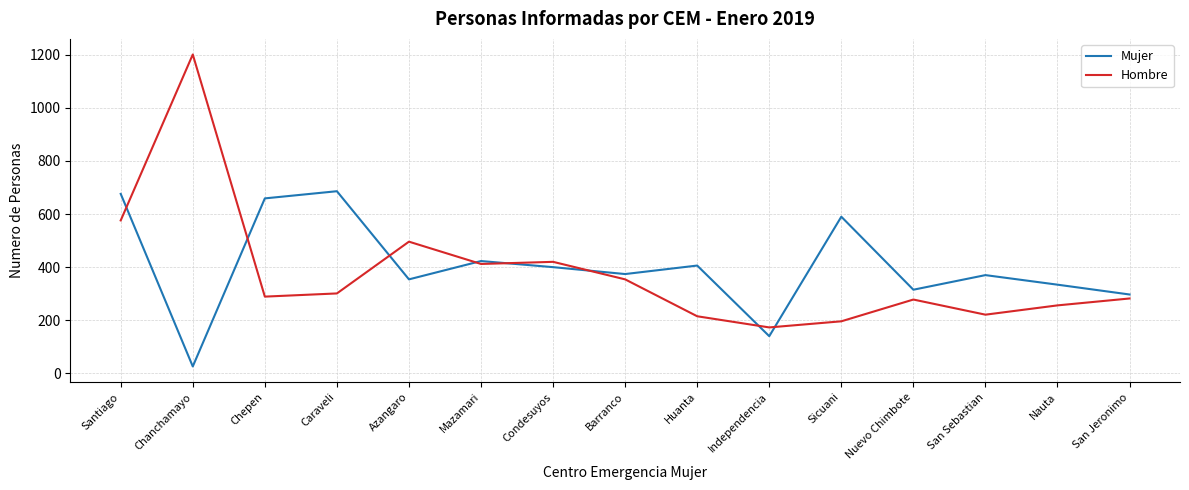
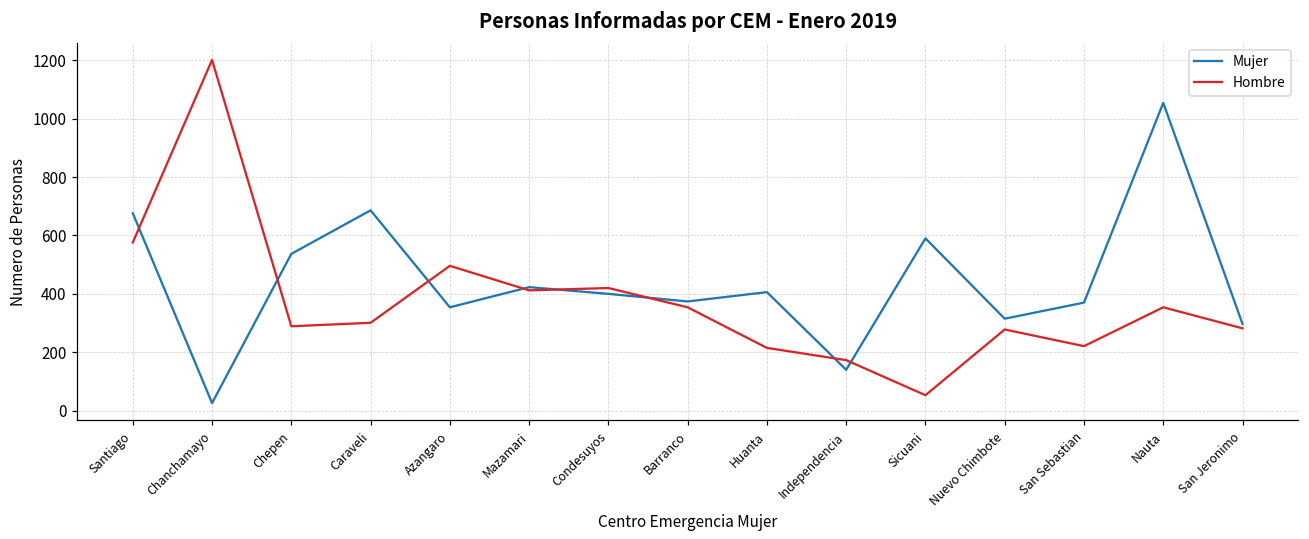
Mujer, Chepen: 660 -> 540
Hombre, Sicuani: 200 -> 50
Mujer, Nauta: 330 -> 1050
Hombre, Nauta: 260 -> 350
